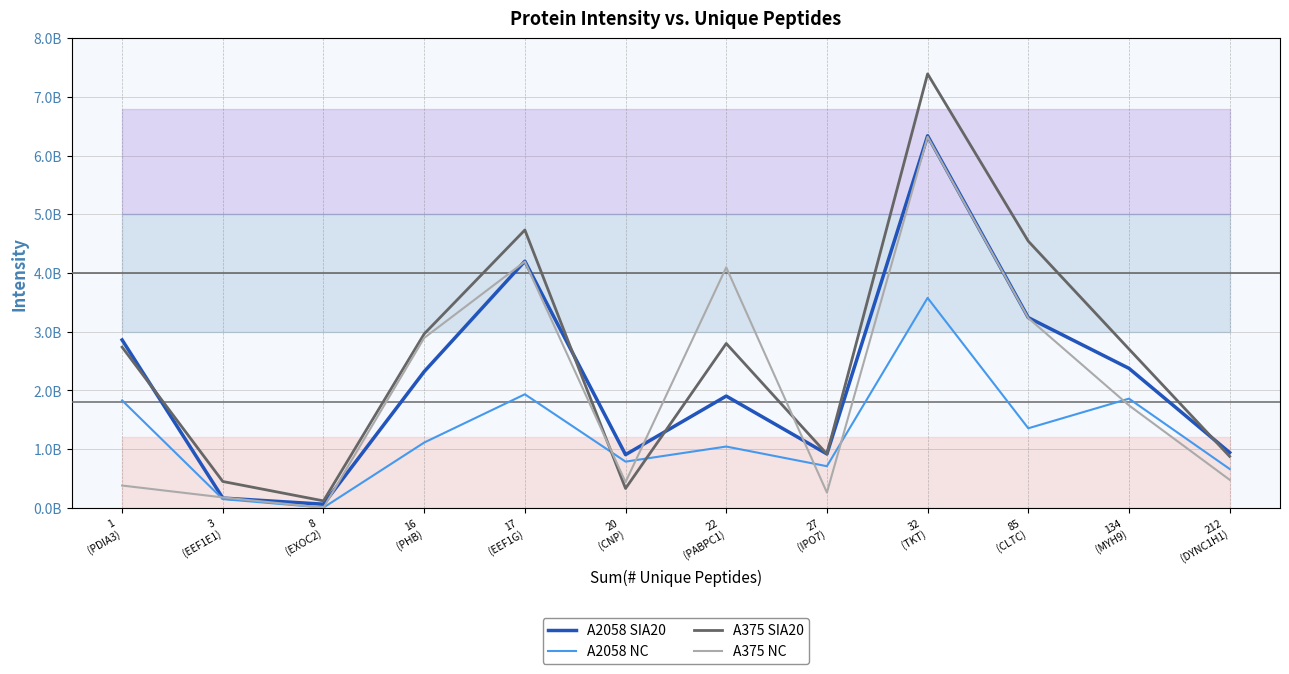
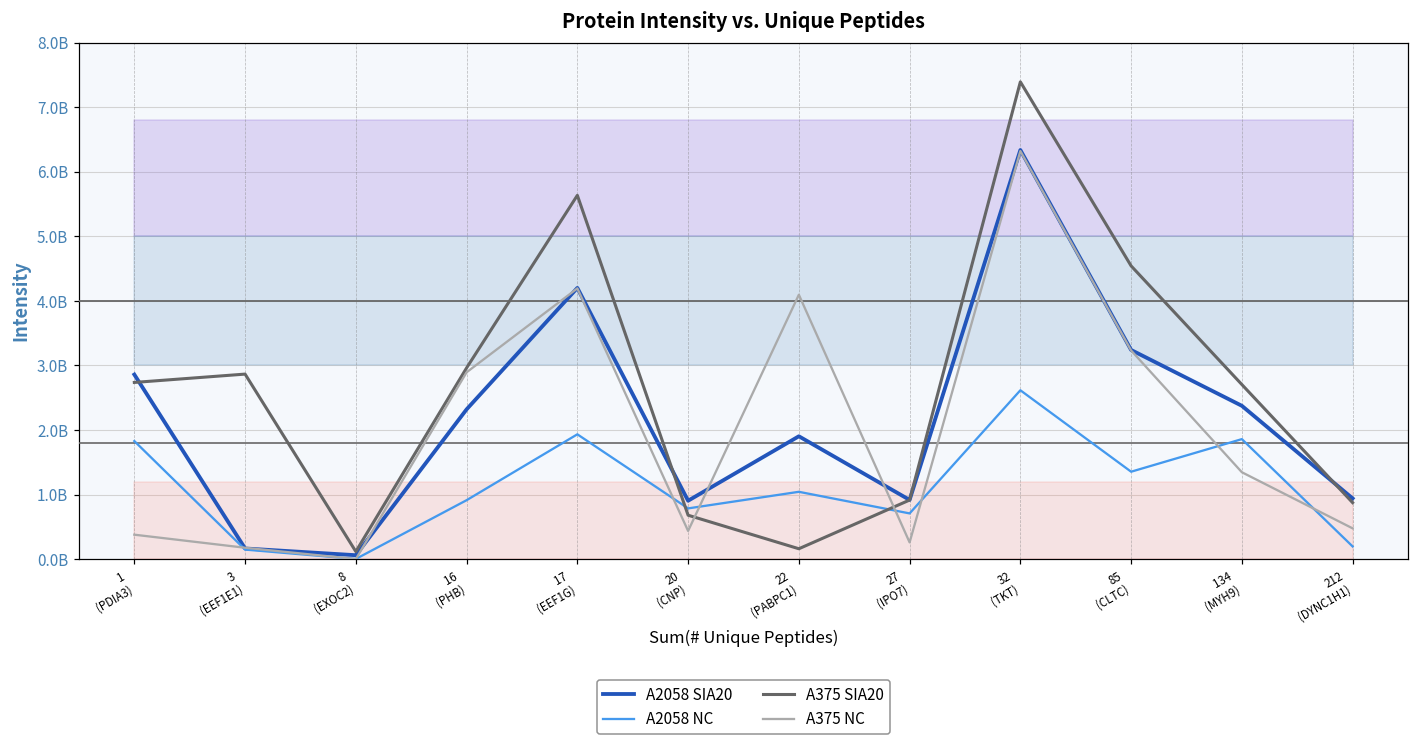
A375 SIA20, 3 (EEF1E1): 400000000 -> 2900000000
A2058 NC, 16 (PHB): 1100000000 -> 900000000
A375 SIA20, 17 (EEF1G): 4700000000 -> 5600000000
A375 SIA20, 20 (CNP): 300000000 -> 700000000
A375 SIA20, 22 (PABPC1): 2800000000 -> 200000000
A2058 NC, 32 (TKT): 3600000000 -> 2600000000
A375 NC, 134 (MYH9): 1700000000 -> 1300000000
A2058 NC, 212 (DYNC1H1): 700000000 -> 200000000
